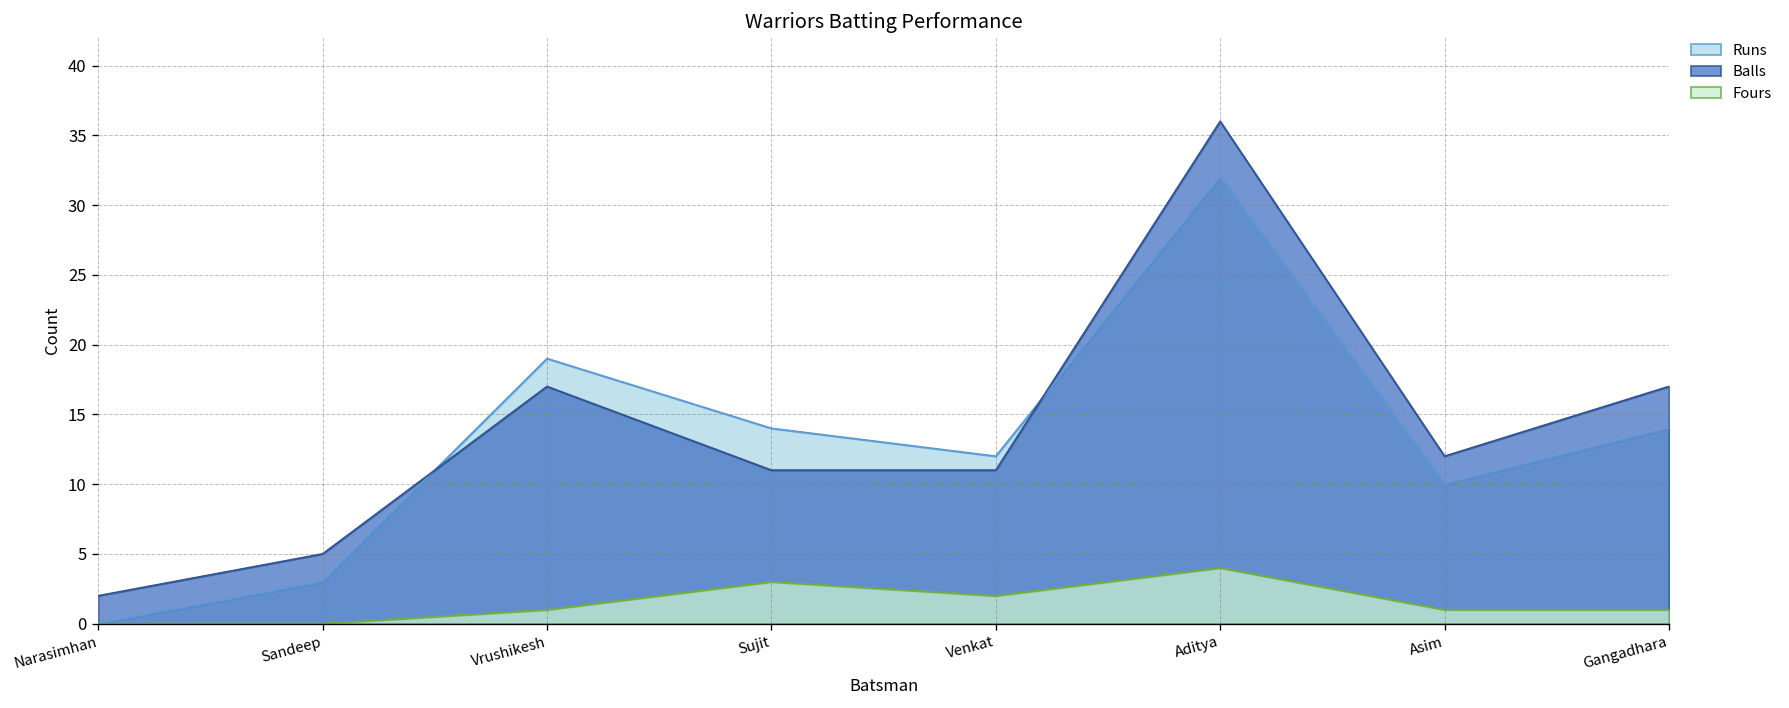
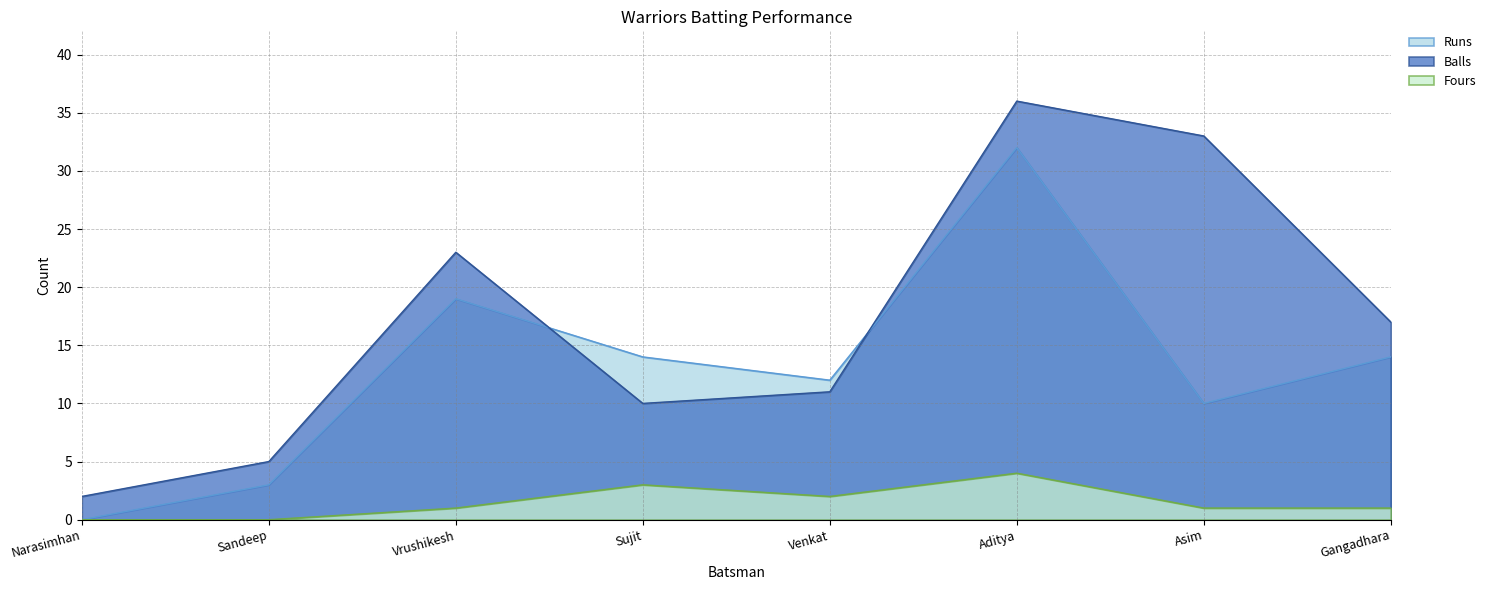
Balls, Vrushikesh: 17 -> 23
Balls, Sujit: 11 -> 10
Balls, Asim: 12 -> 33
